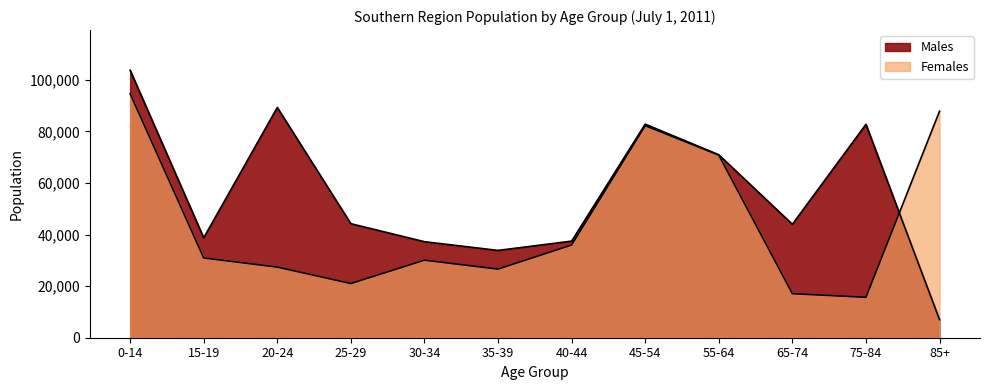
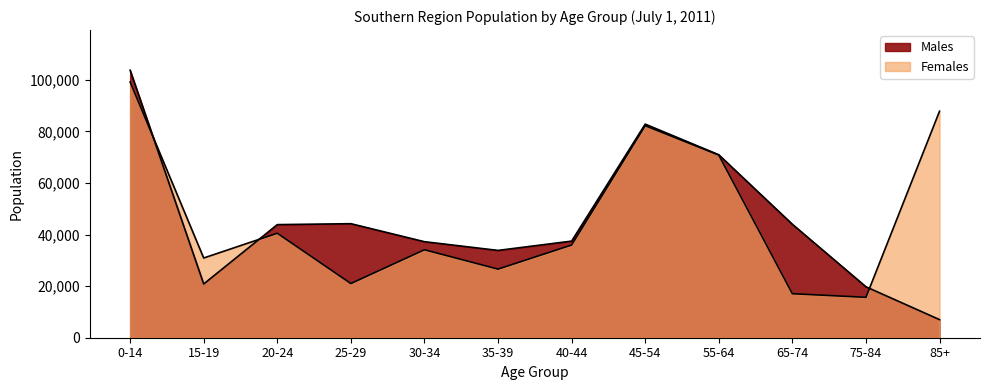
Females, 0-14: 95,000 -> 99,000
Males, 15-19: 39,000 -> 21,000
Males, 20-24: 89,000 -> 44,000
Females, 20-24: 27,000 -> 41,000
Females, 30-34: 30,000 -> 34,000
Males, 75-84: 83,000 -> 20,000
